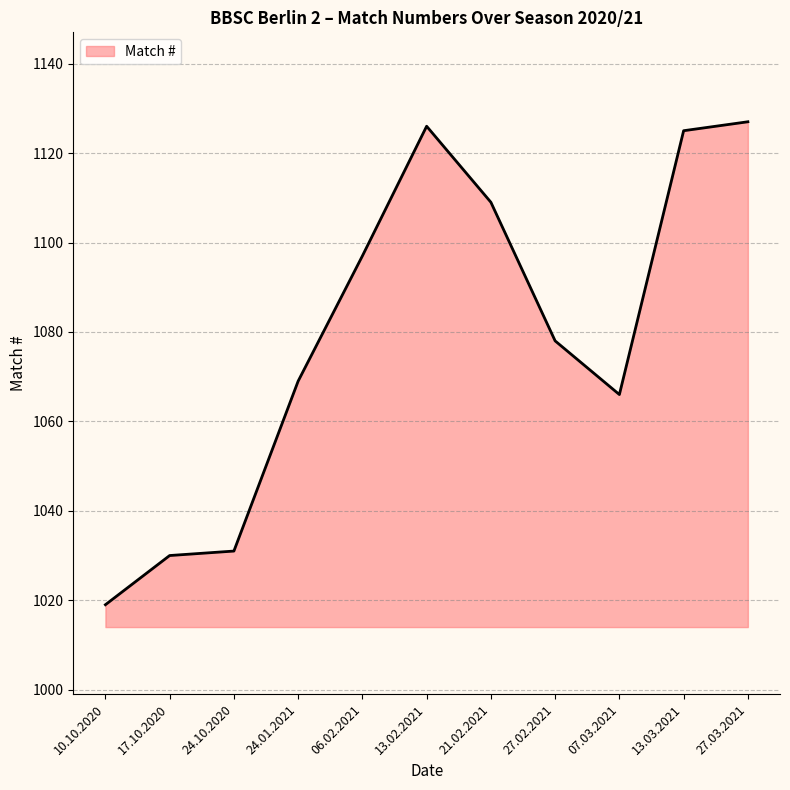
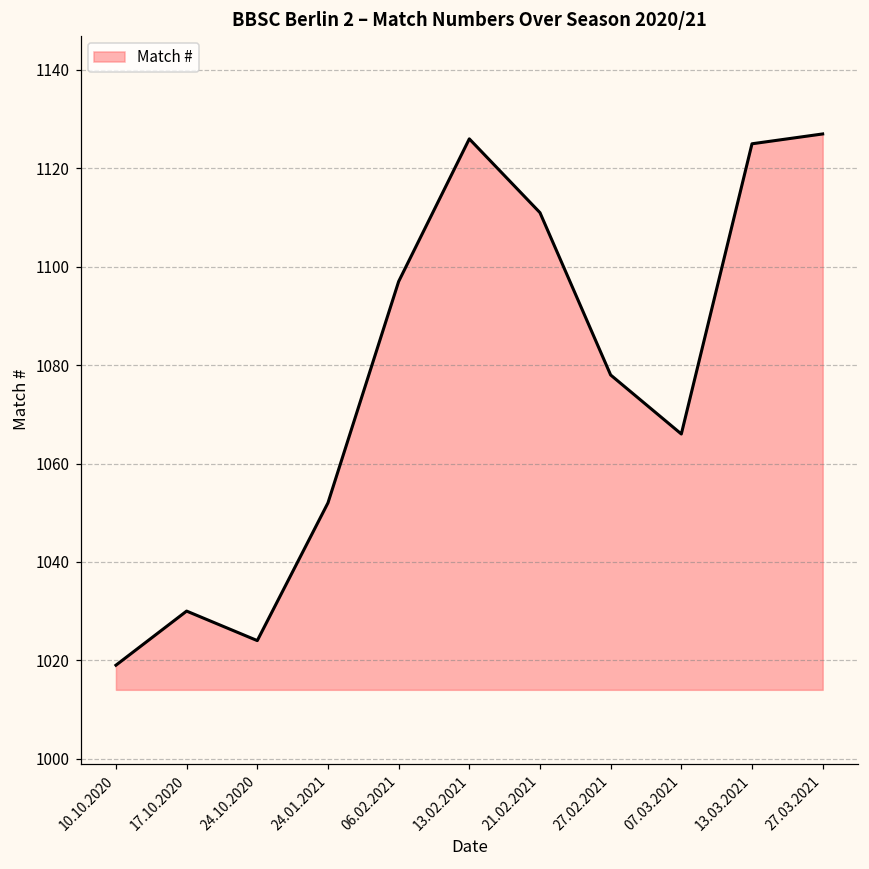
24.10.2020: 1031 -> 1024
24.01.2021: 1069 -> 1052
21.02.2021: 1109 -> 1111
